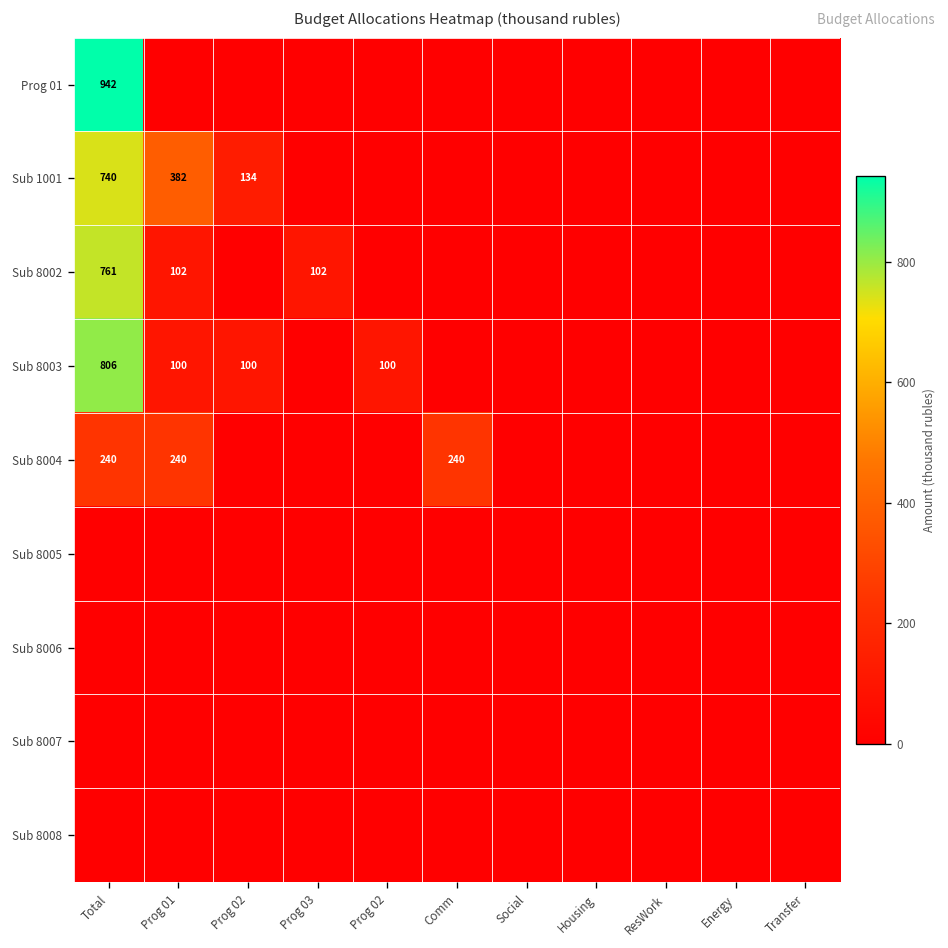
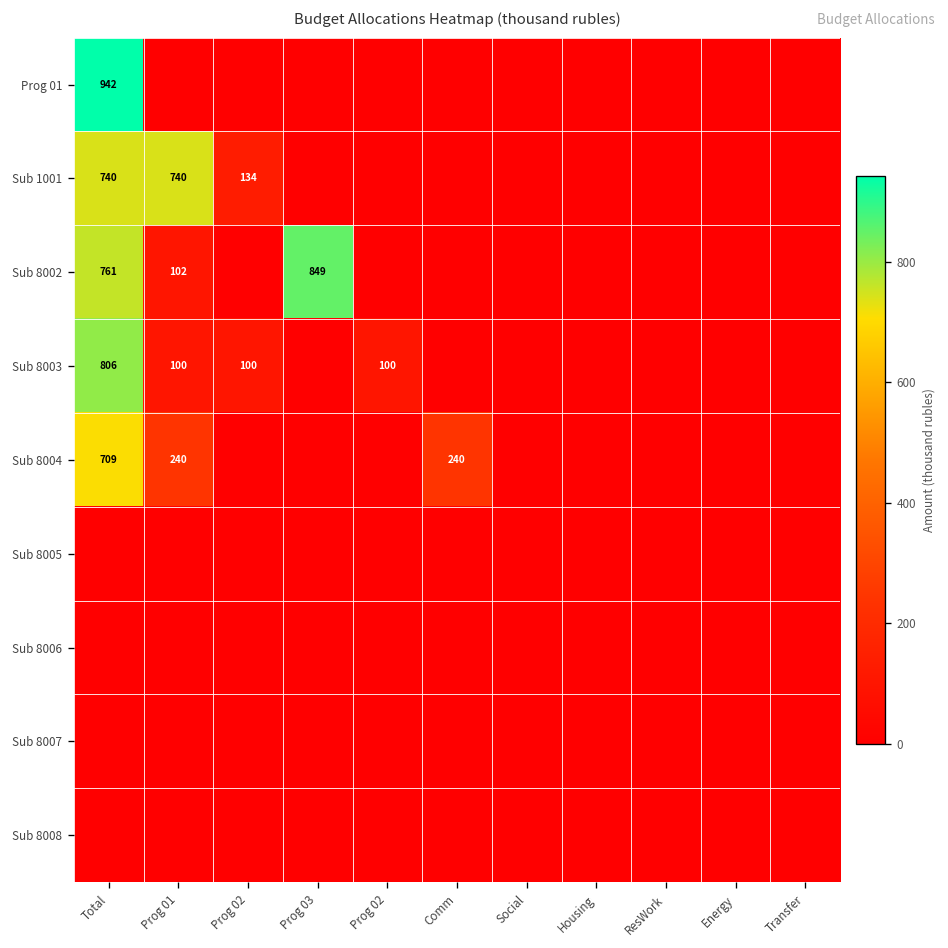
Sub 1001, Prog 01: 382 -> 740
Sub 8002, Prog 03: 102 -> 849
Sub 8004, Total: 240 -> 709
